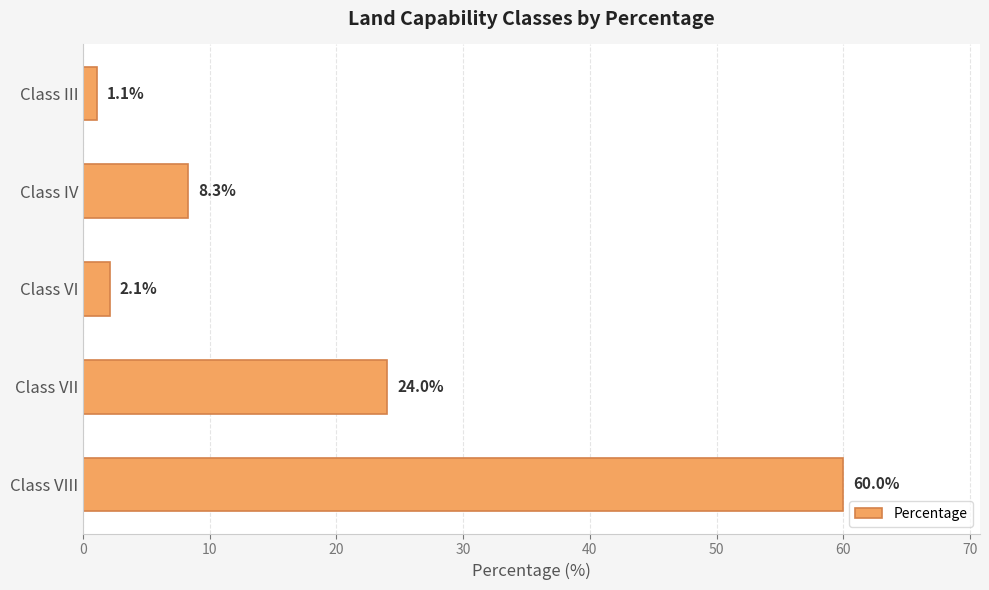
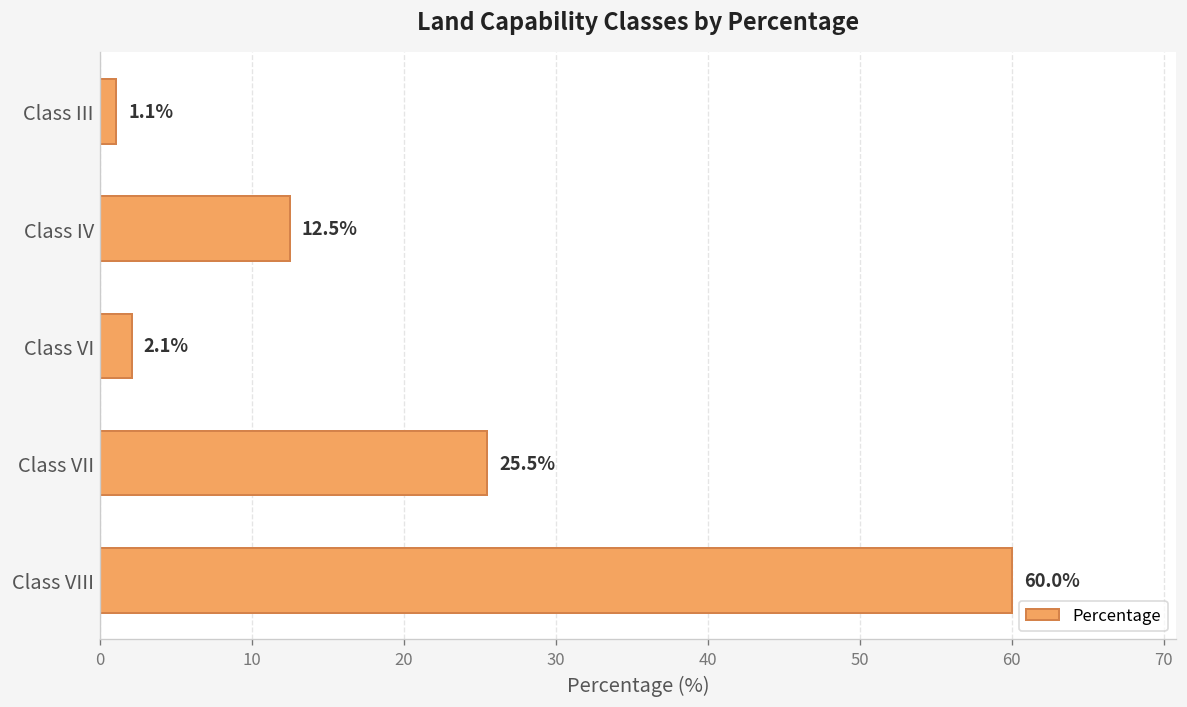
Class IV: 8.3% -> 12.5%
Class VII: 24.0% -> 25.5%
